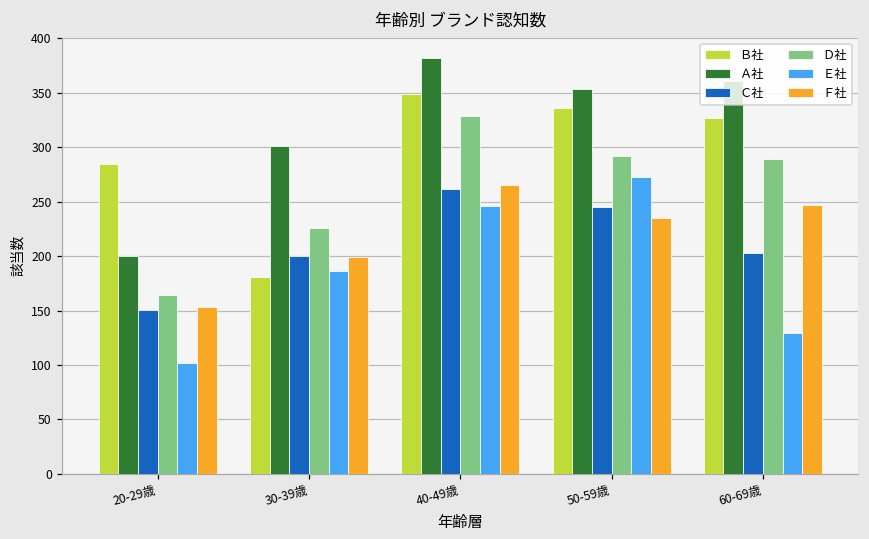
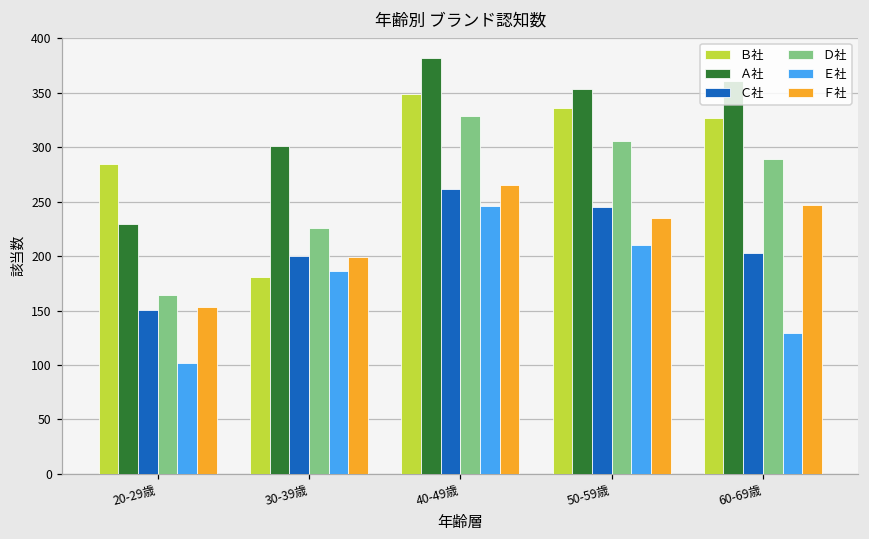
Ａ社, 20-29歳: 200 -> 230
Ｄ社, 50-59歳: 290 -> 310
Ｅ社, 50-59歳: 270 -> 210
